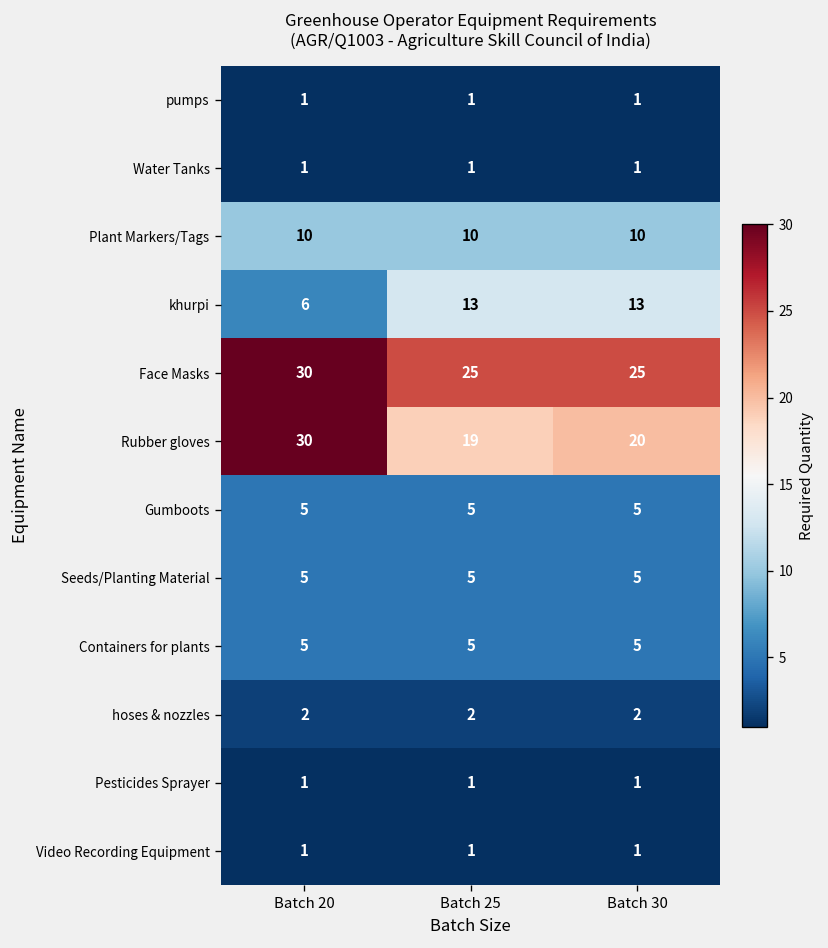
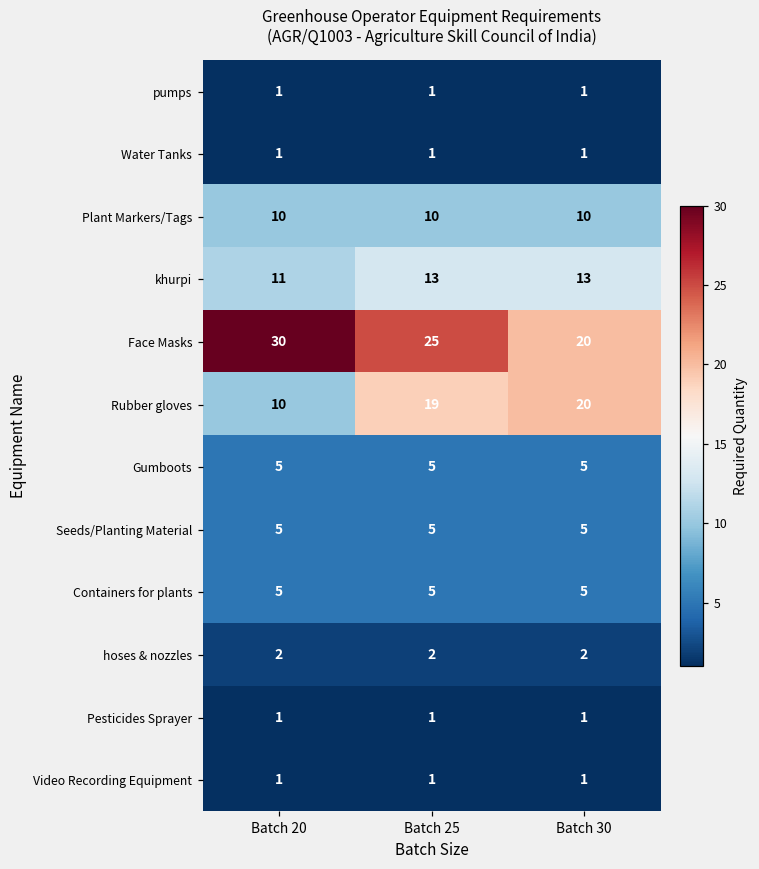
khurpi, Batch 20: 6 -> 11
Face Masks, Batch 30: 25 -> 20
Rubber gloves, Batch 20: 30 -> 10
